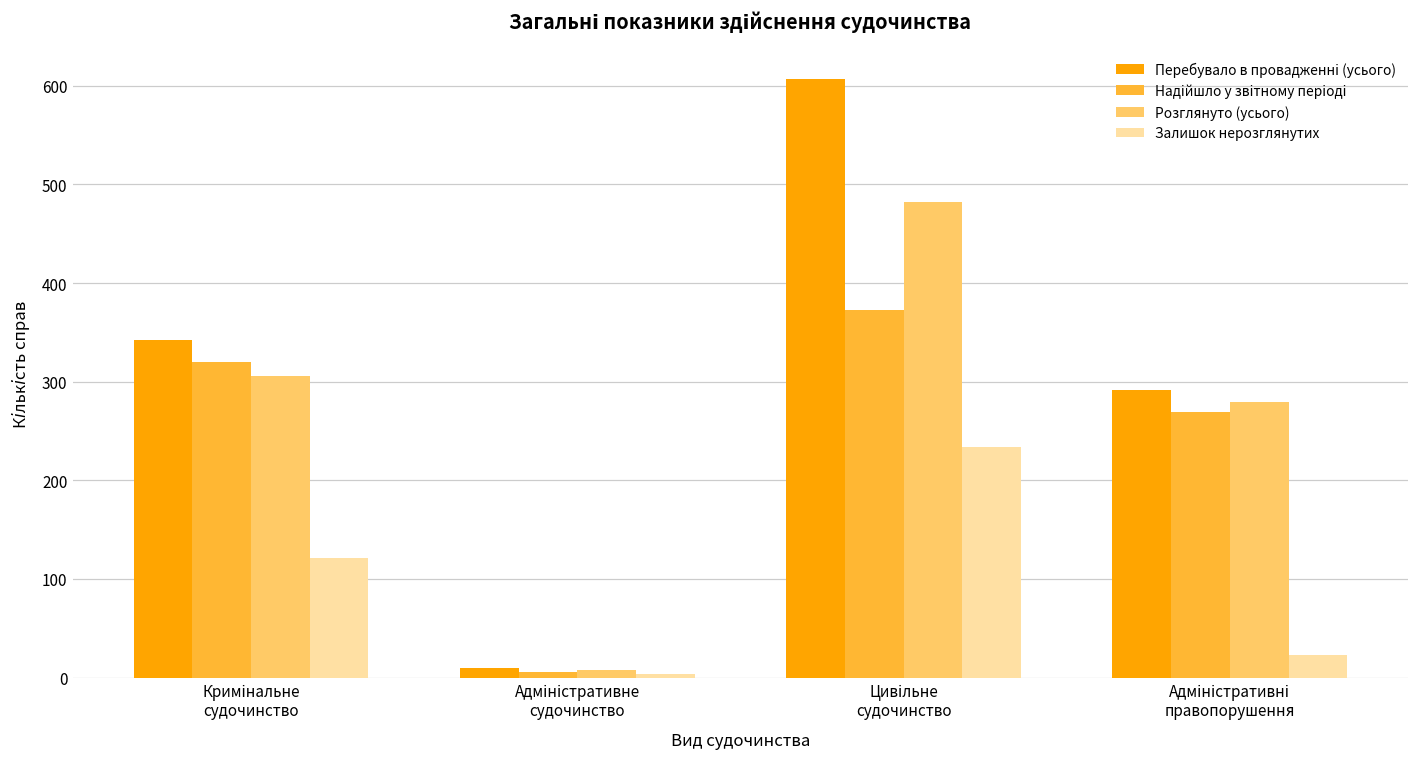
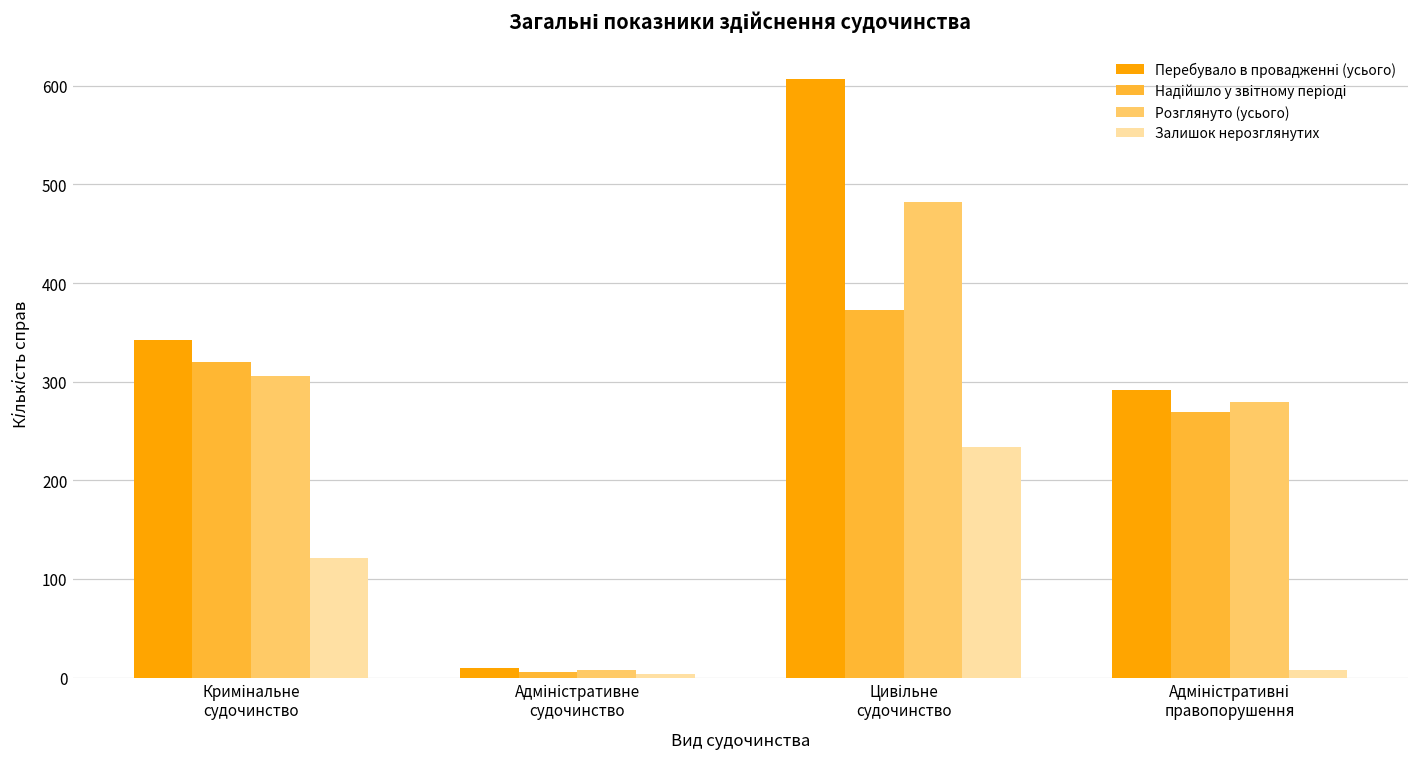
Залишок нерозглянутих, Адміністративні правопорушення: 20 -> 10
